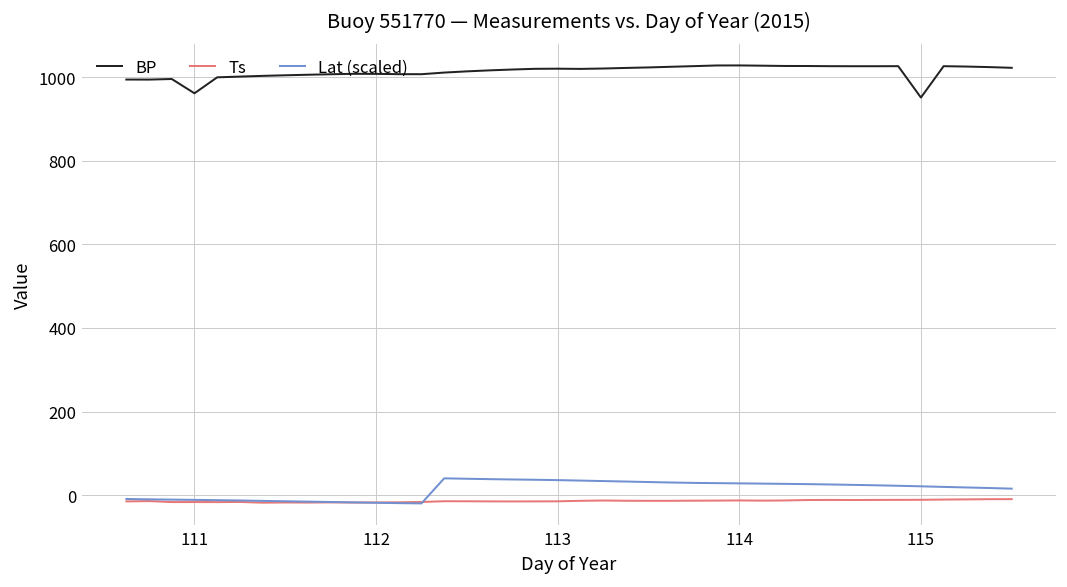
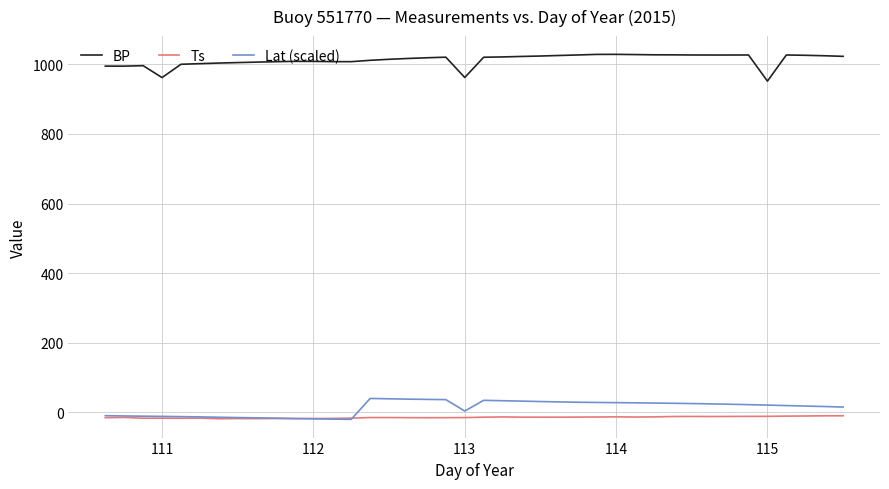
BP, 113: 1020 -> 960
Lat (scaled), 113: 40 -> 0
